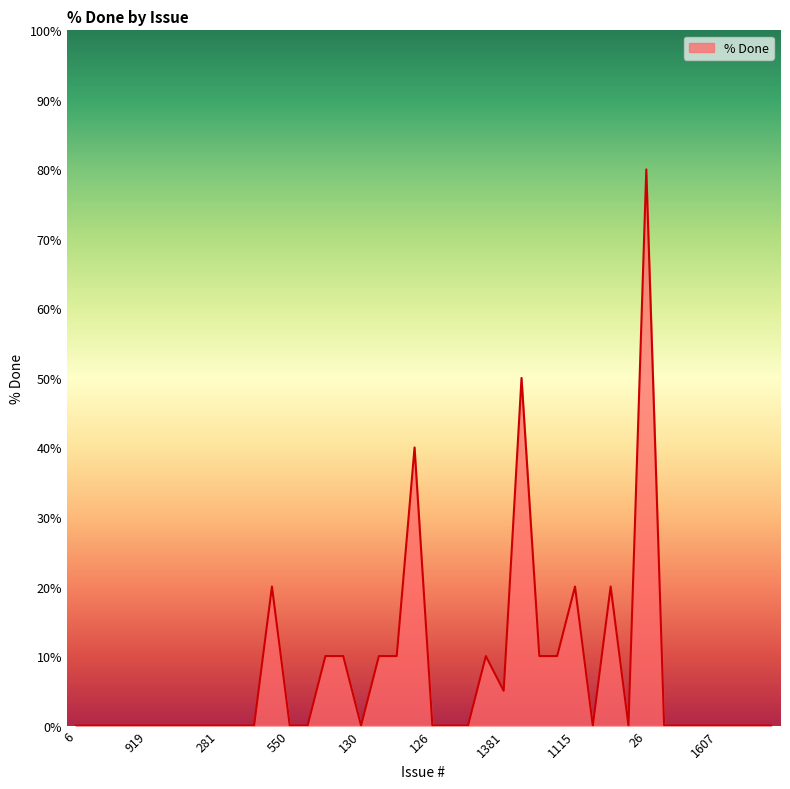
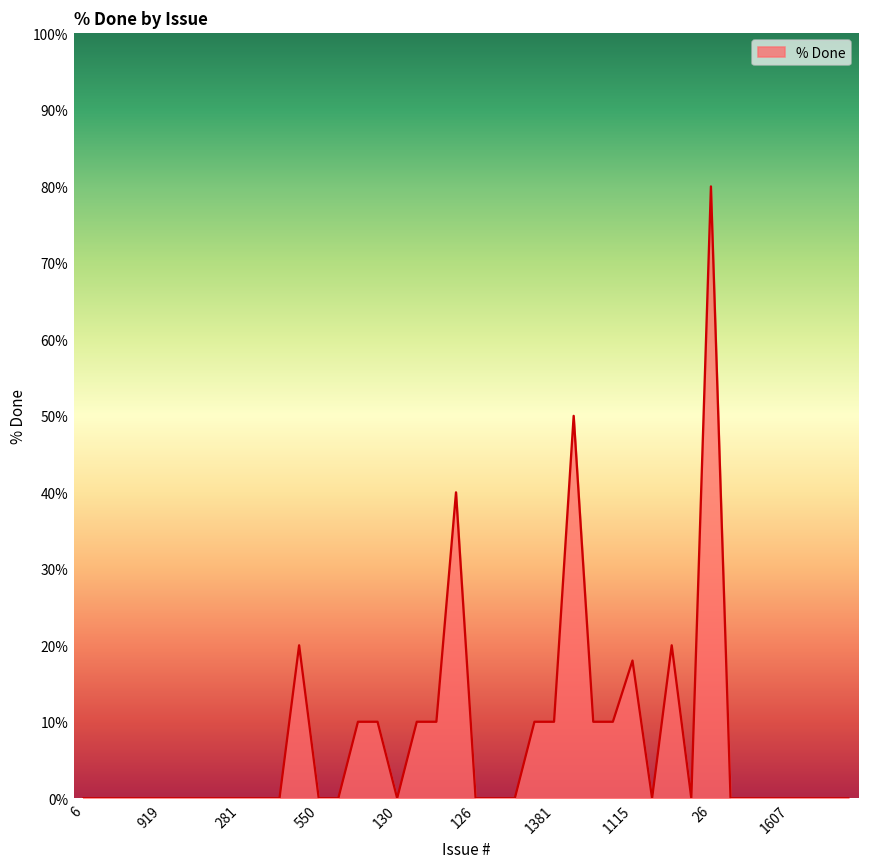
1381: 5% -> 10%
1115: 20% -> 18%
